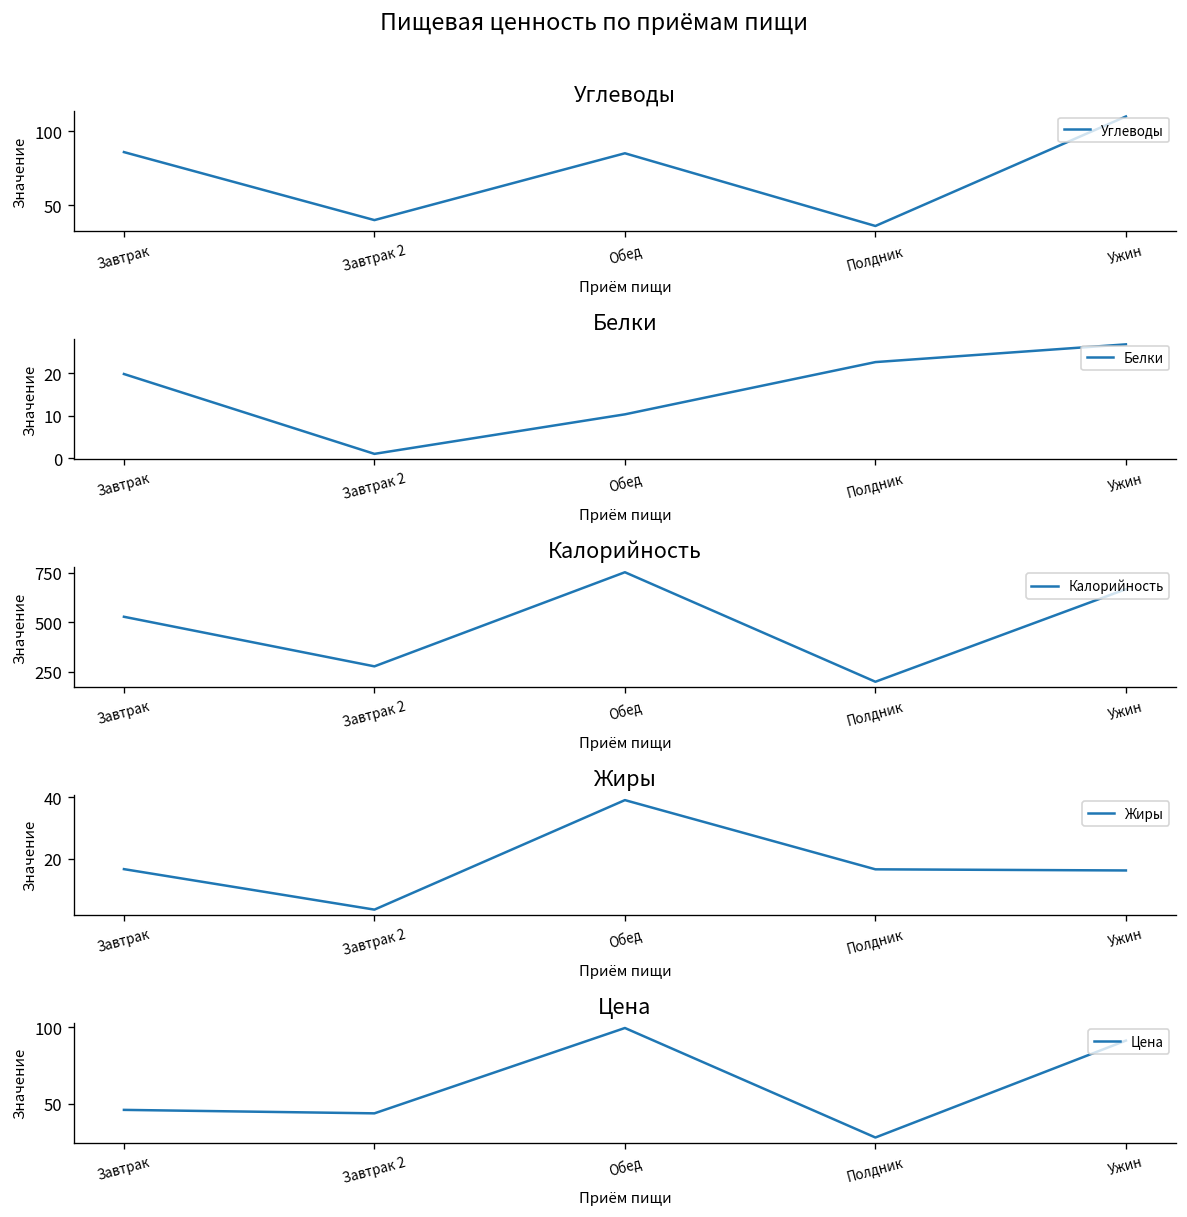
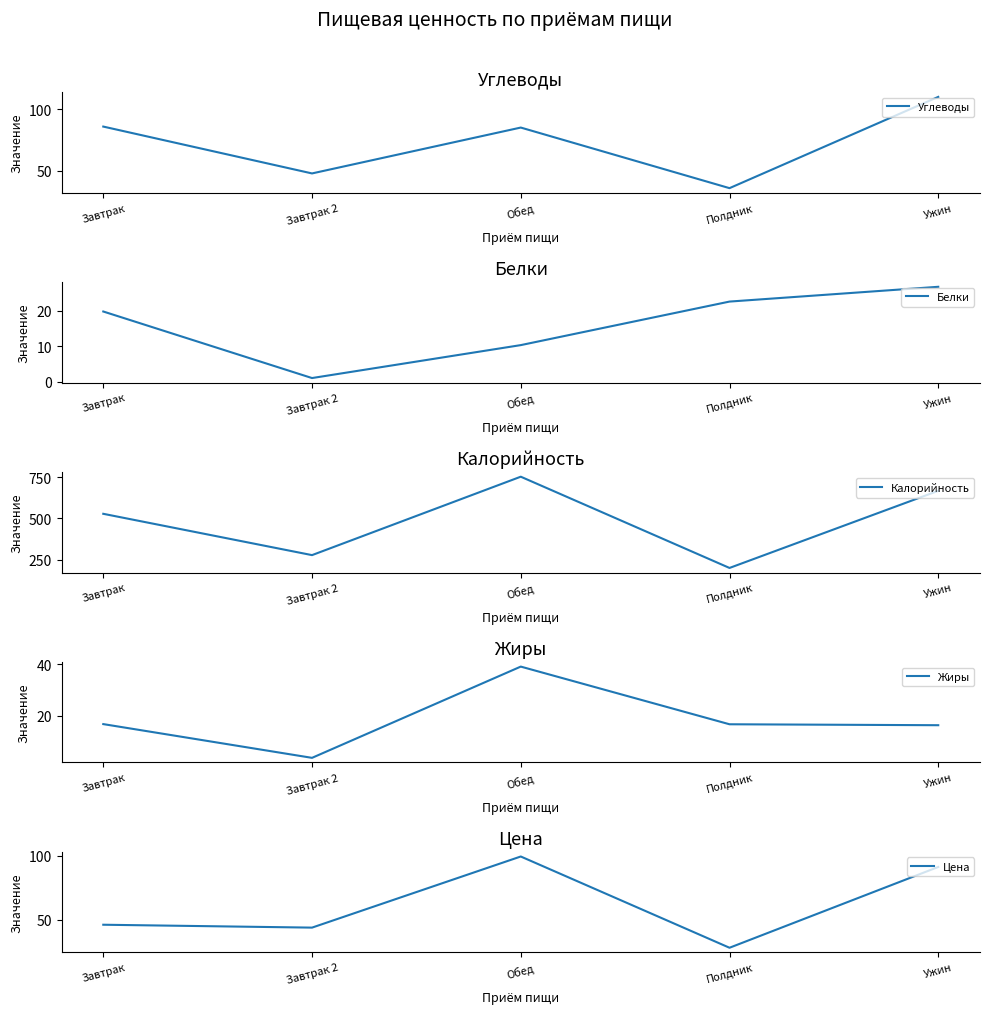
Углеводы, Завтрак 2: 40 -> 48
